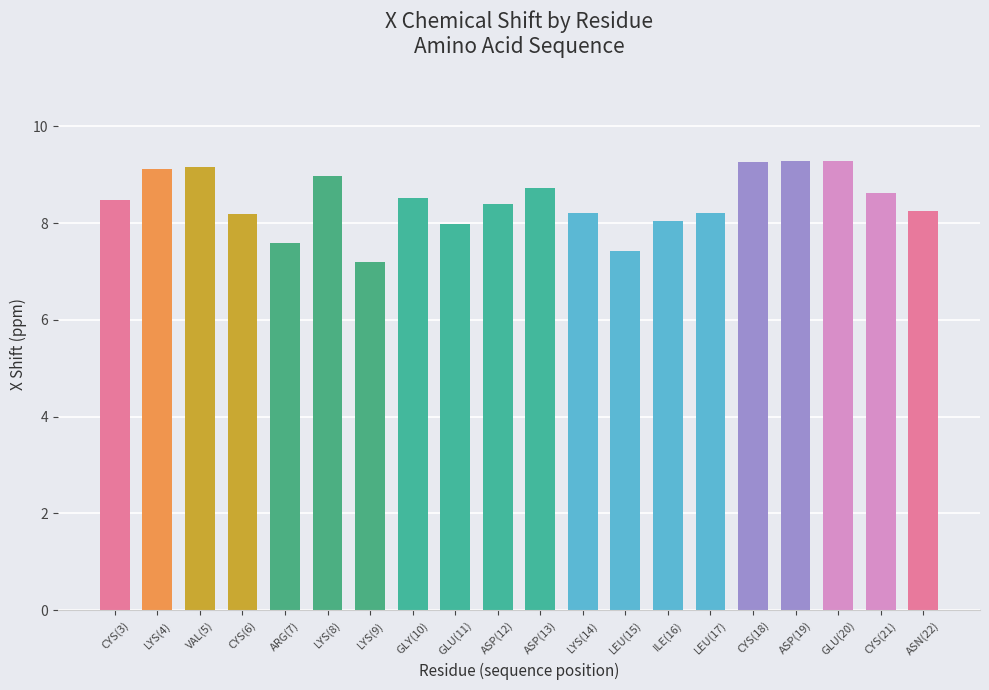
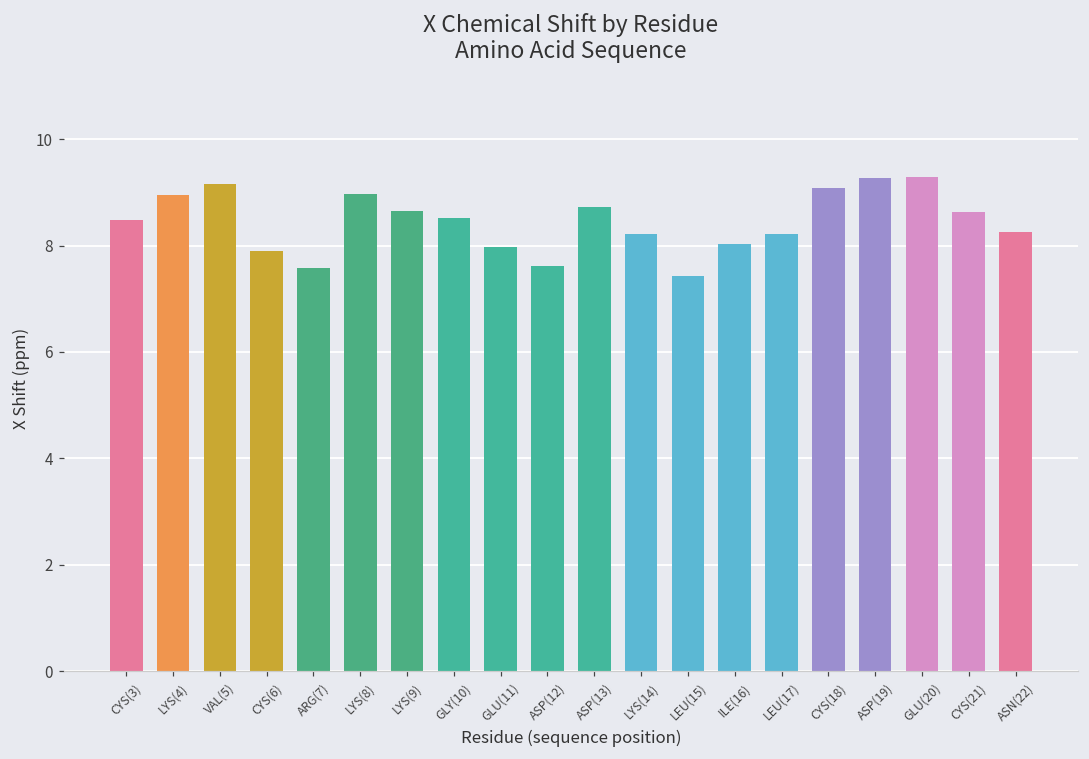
LYS(4): 9.1 -> 8.9
CYS(6): 8.2 -> 7.9
LYS(9): 7.2 -> 8.7
ASP(12): 8.4 -> 7.6
CYS(18): 9.3 -> 9.1
